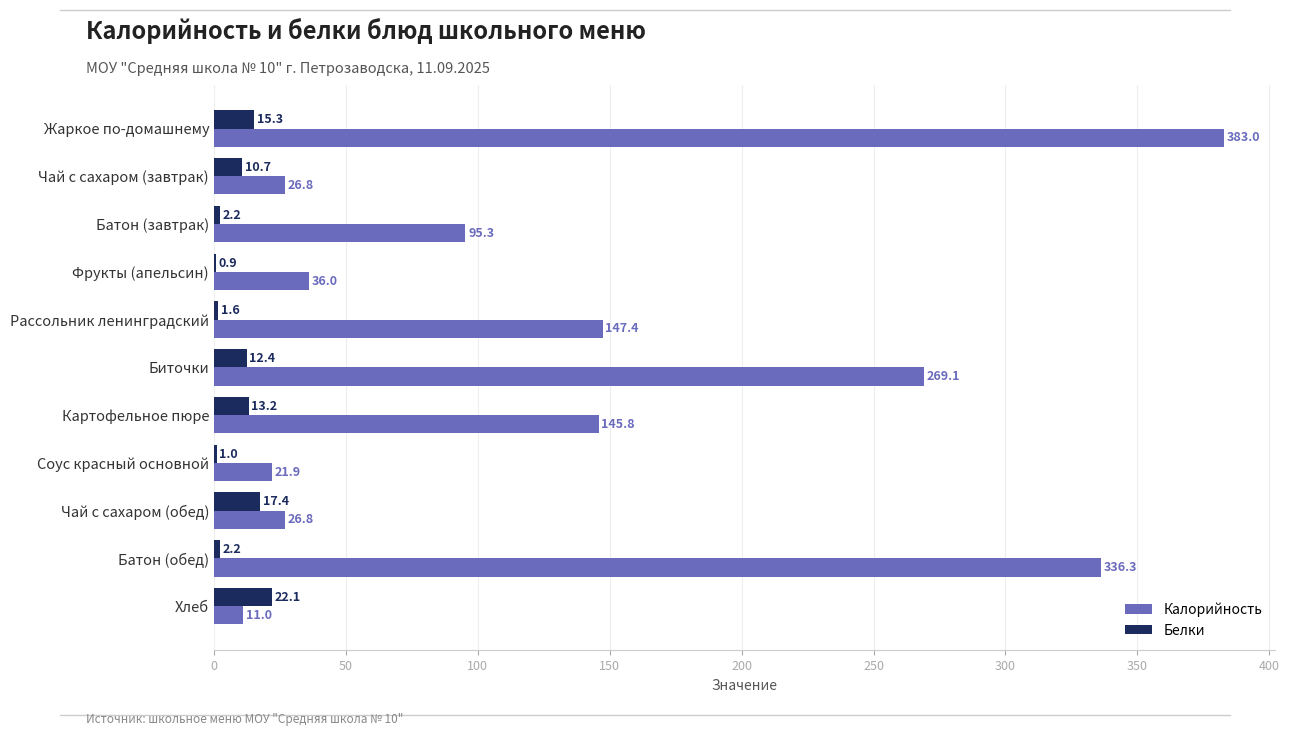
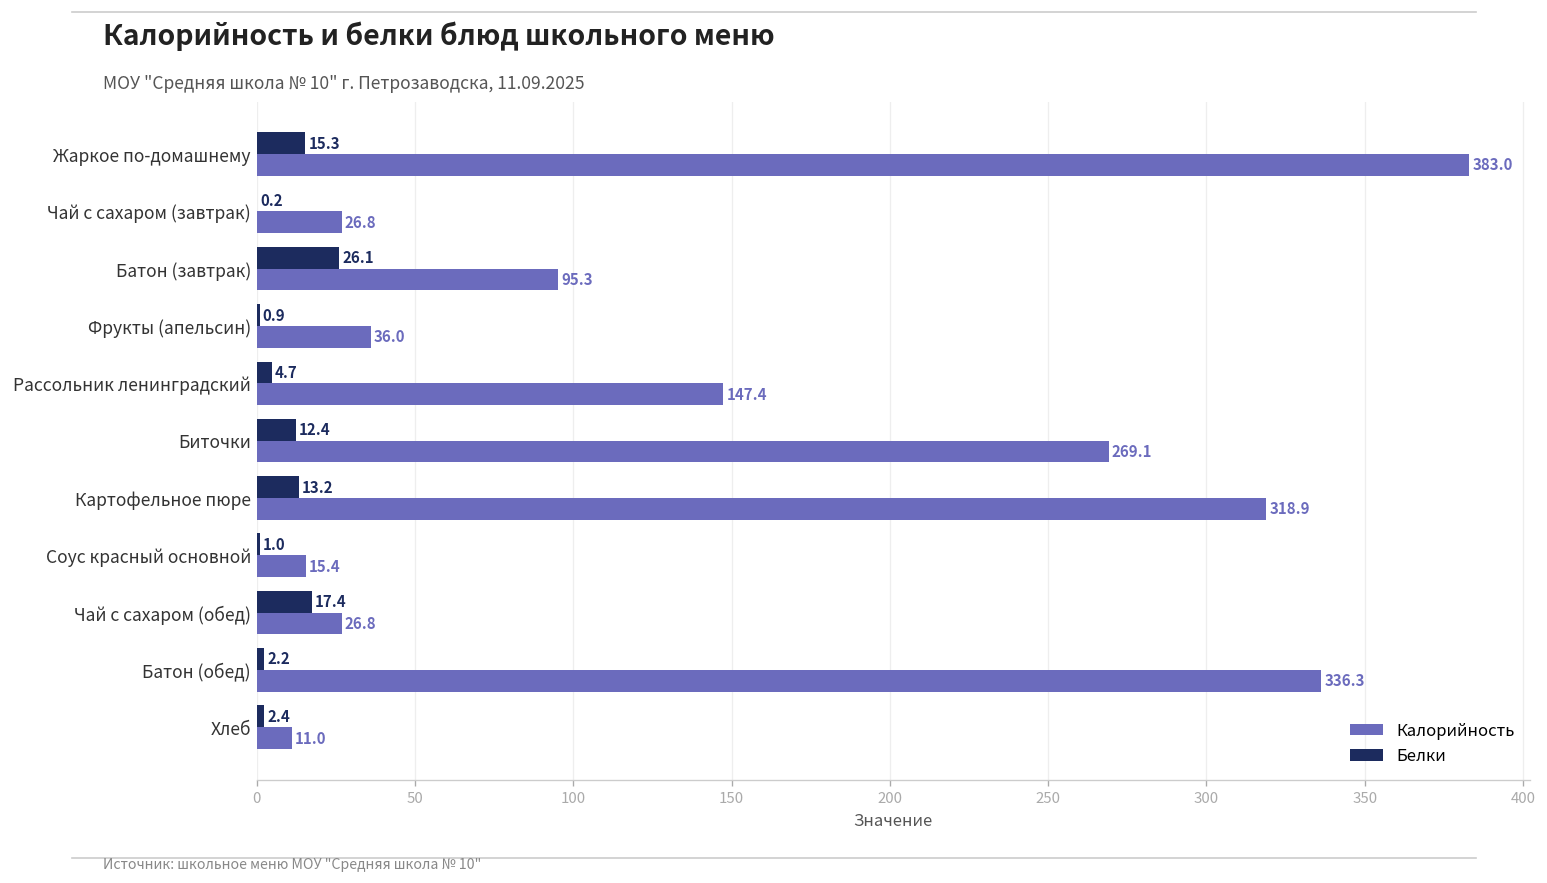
Белки, Чай с сахаром (завтрак): 10.7 -> 0.2
Белки, Батон (завтрак): 2.2 -> 26.1
Белки, Рассольник ленинградский: 1.6 -> 4.7
Калорийность, Картофельное пюре: 145.8 -> 318.9
Калорийность, Соус красный основной: 21.9 -> 15.4
Белки, Хлеб: 22.1 -> 2.4
